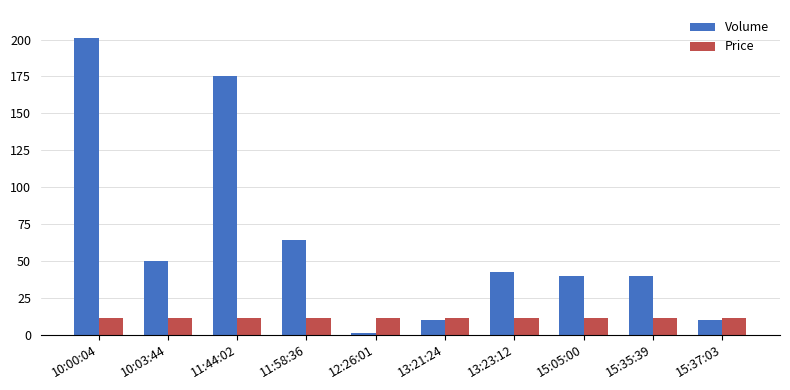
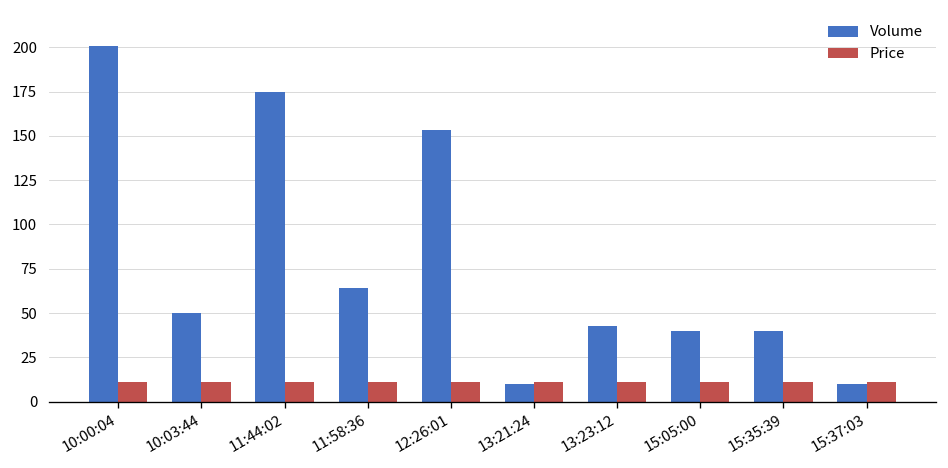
Volume, 12:26:01: 1 -> 153
